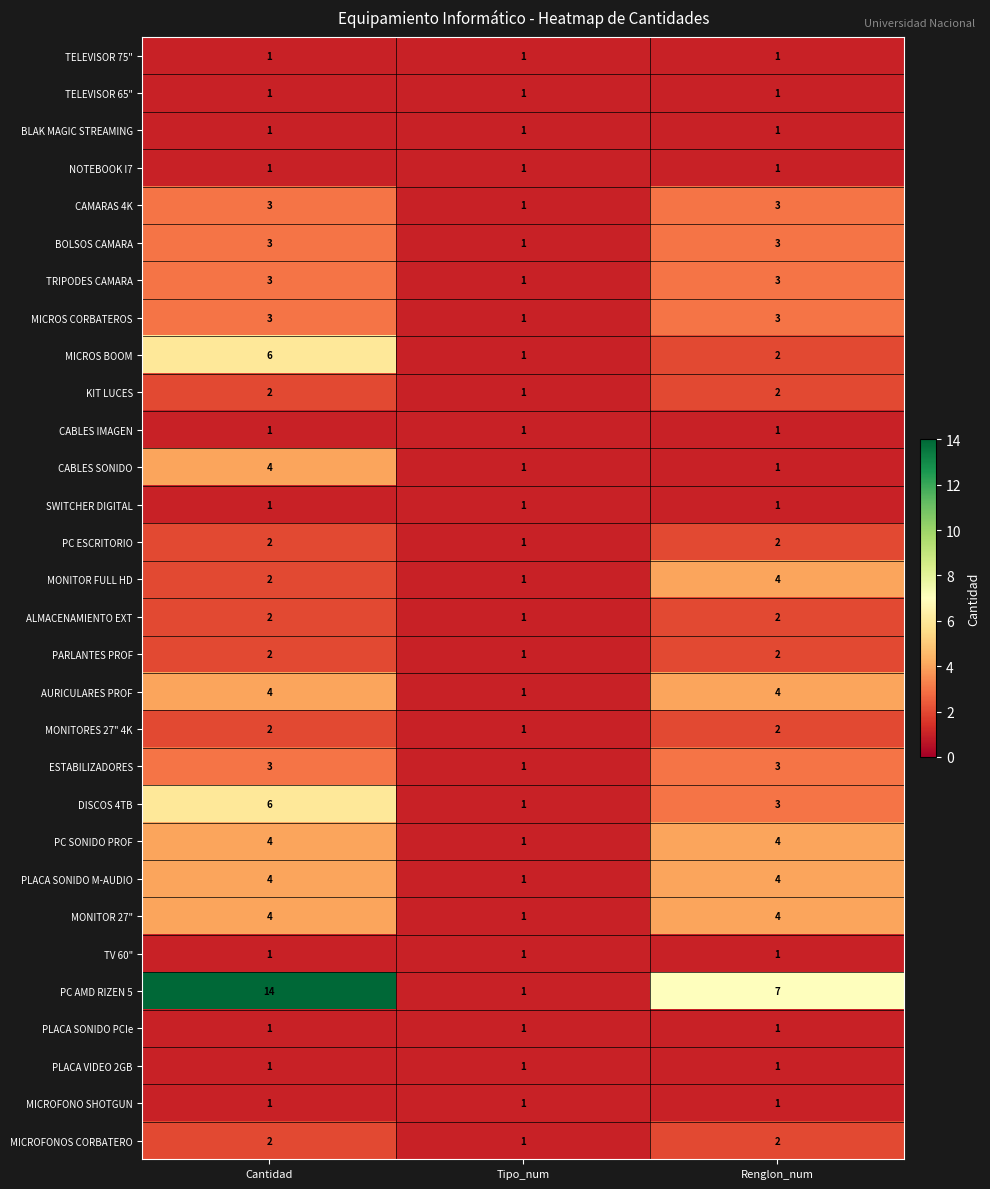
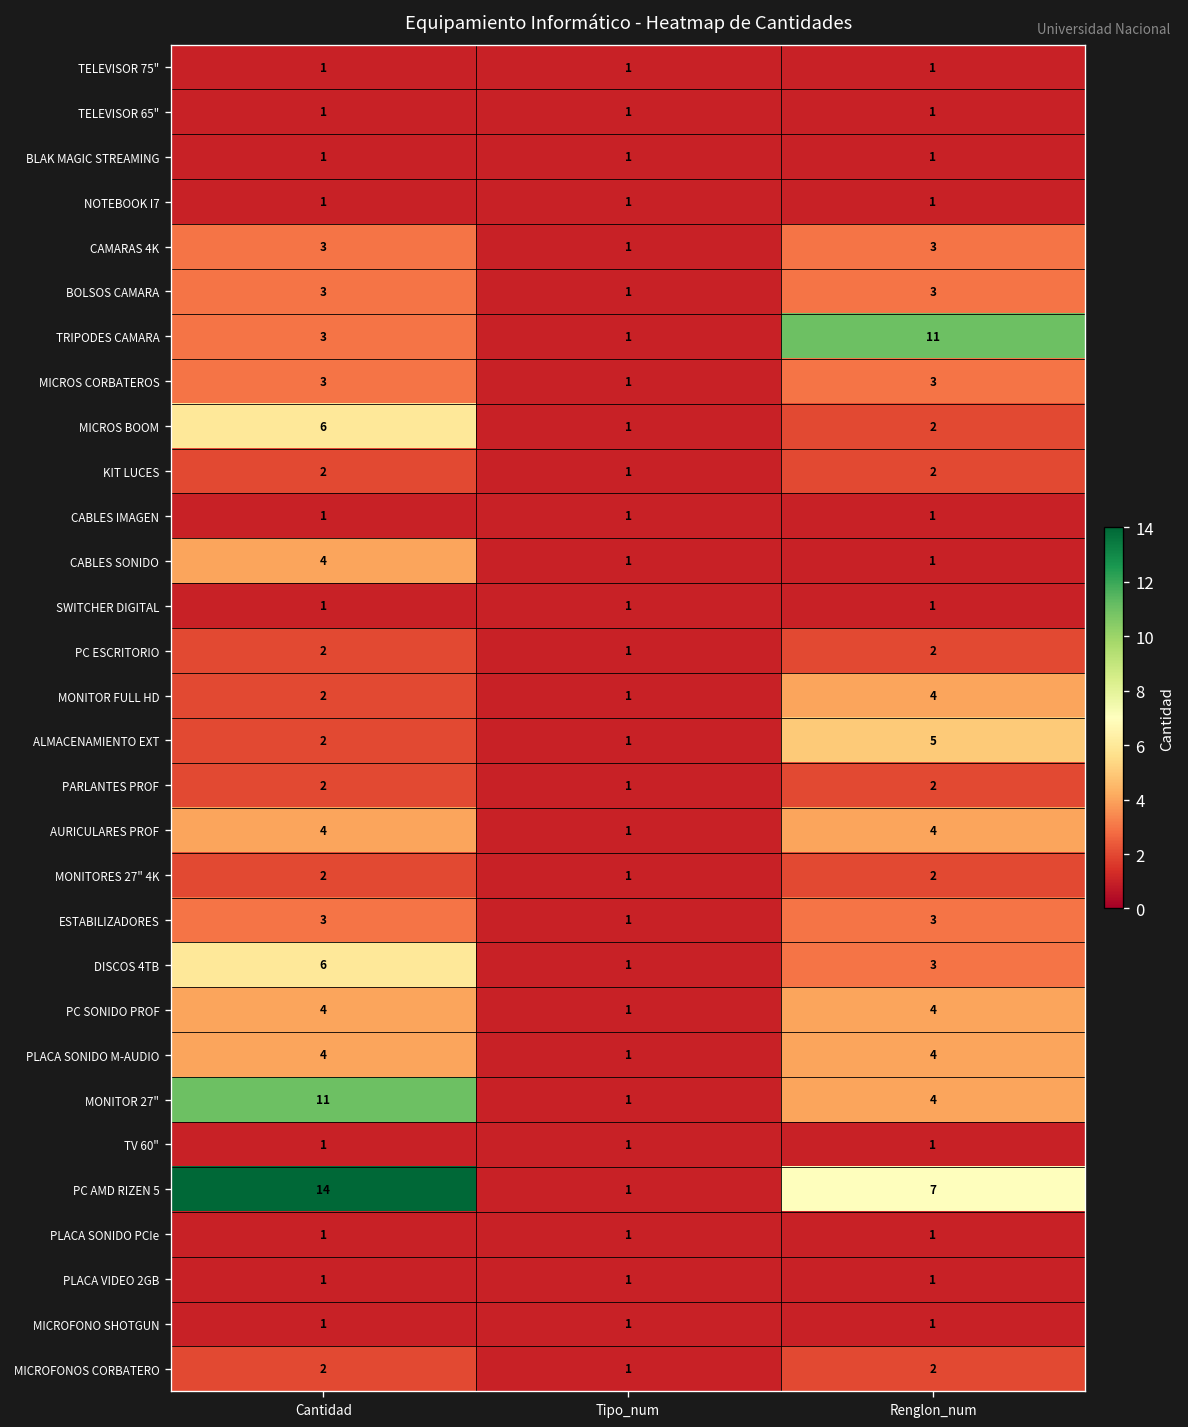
TRIPODES CAMARA, Renglon_num: 3 -> 11
ALMACENAMIENTO EXT, Renglon_num: 2 -> 5
MONITOR 27", Cantidad: 4 -> 11
